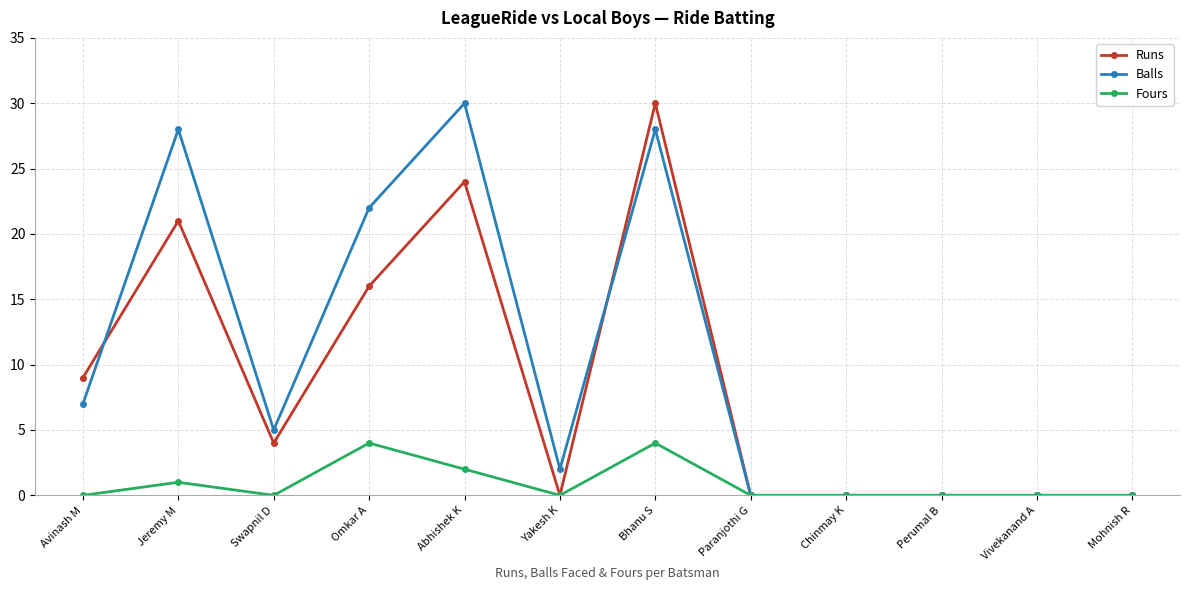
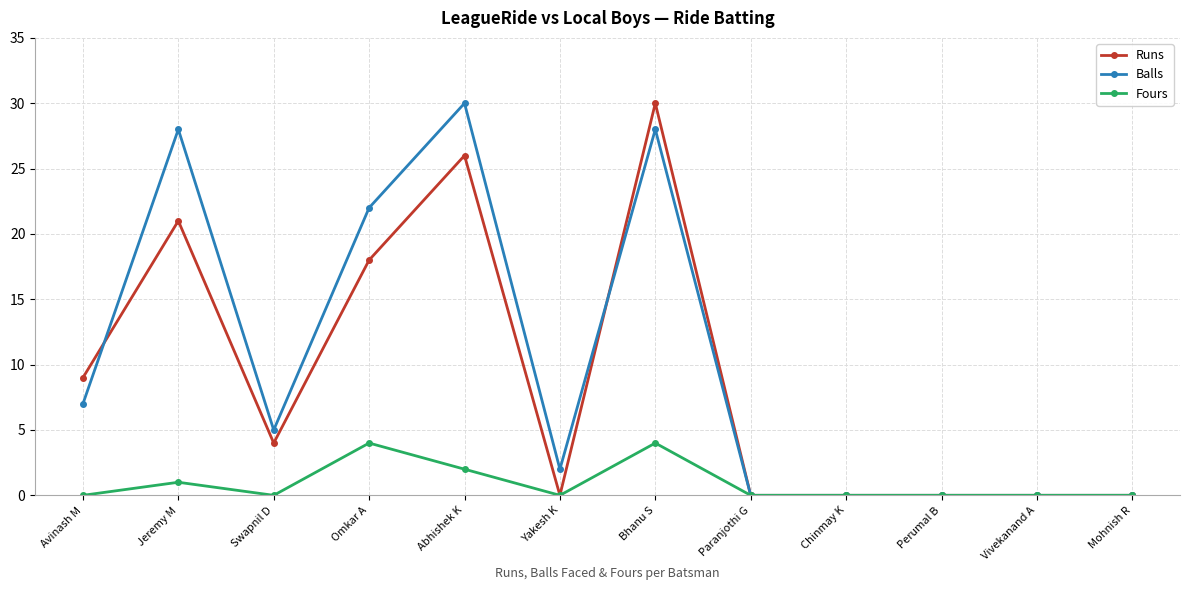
Runs, Omkar A: 16 -> 18
Runs, Abhishek K: 24 -> 26
